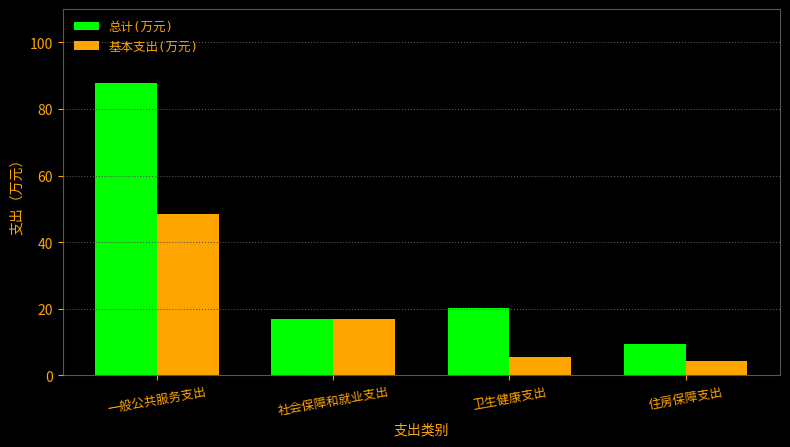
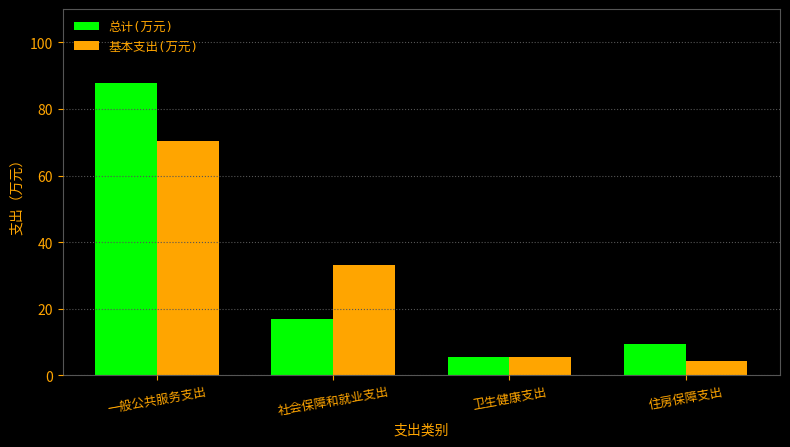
基本支出(万元), 一般公共服务支出: 49 -> 71
基本支出(万元), 社会保障和就业支出: 17 -> 33
总计(万元), 卫生健康支出: 20 -> 6
